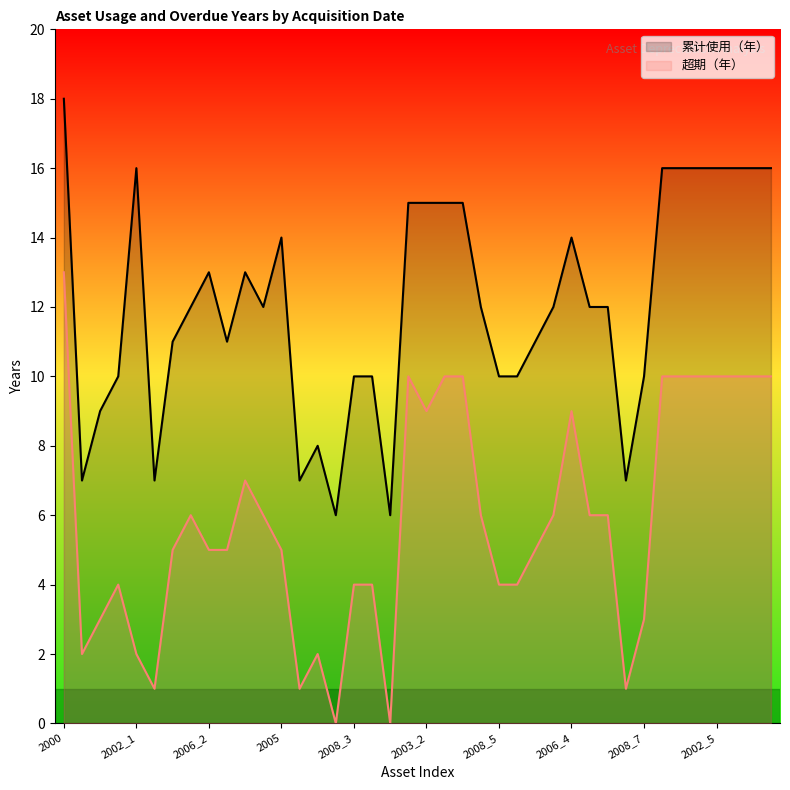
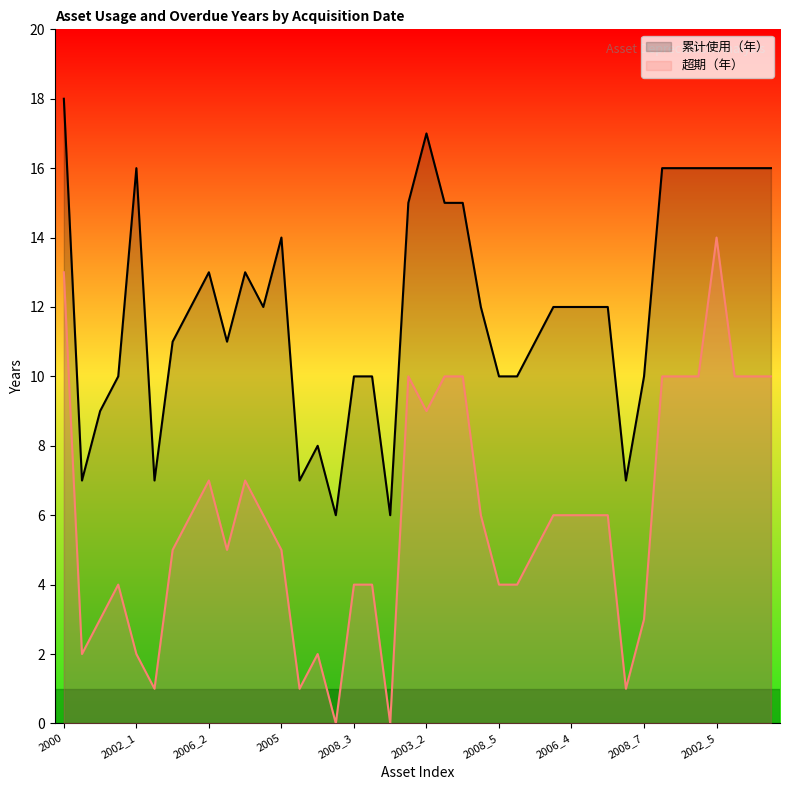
超期（年）, 2006_2: 5 -> 7
累计使用（年）, 2003_2: 15 -> 17
累计使用（年）, 2006_4: 14 -> 12
超期（年）, 2006_4: 9 -> 6
超期（年）, 2002_5: 10 -> 14
